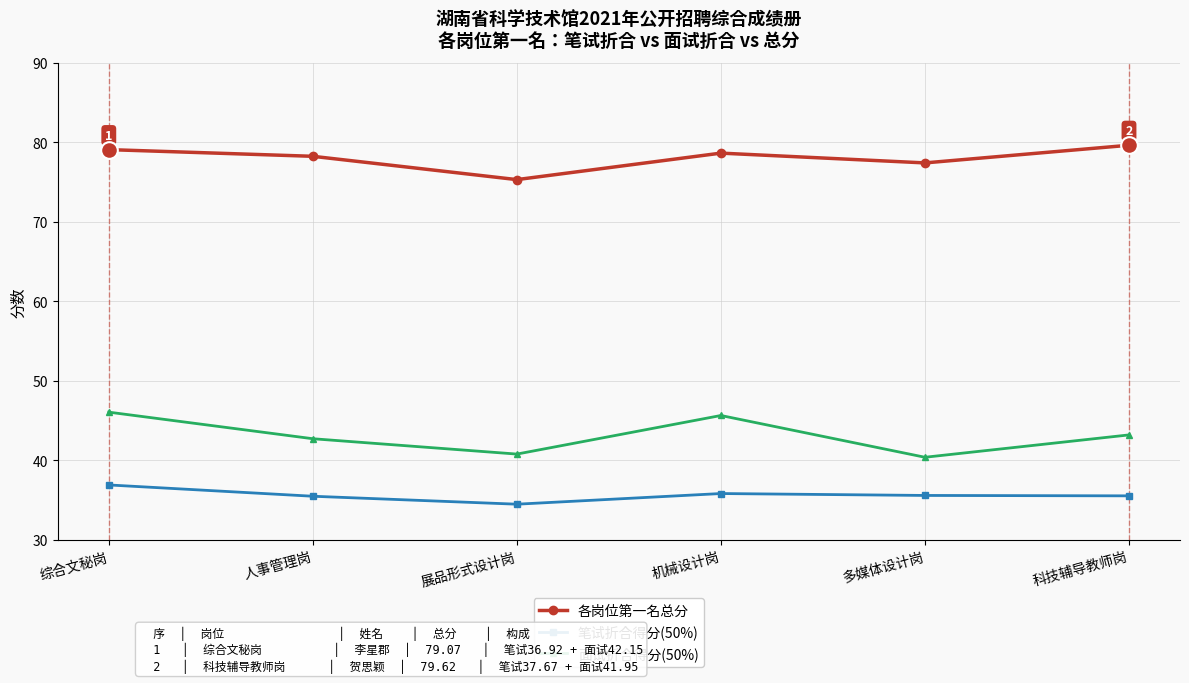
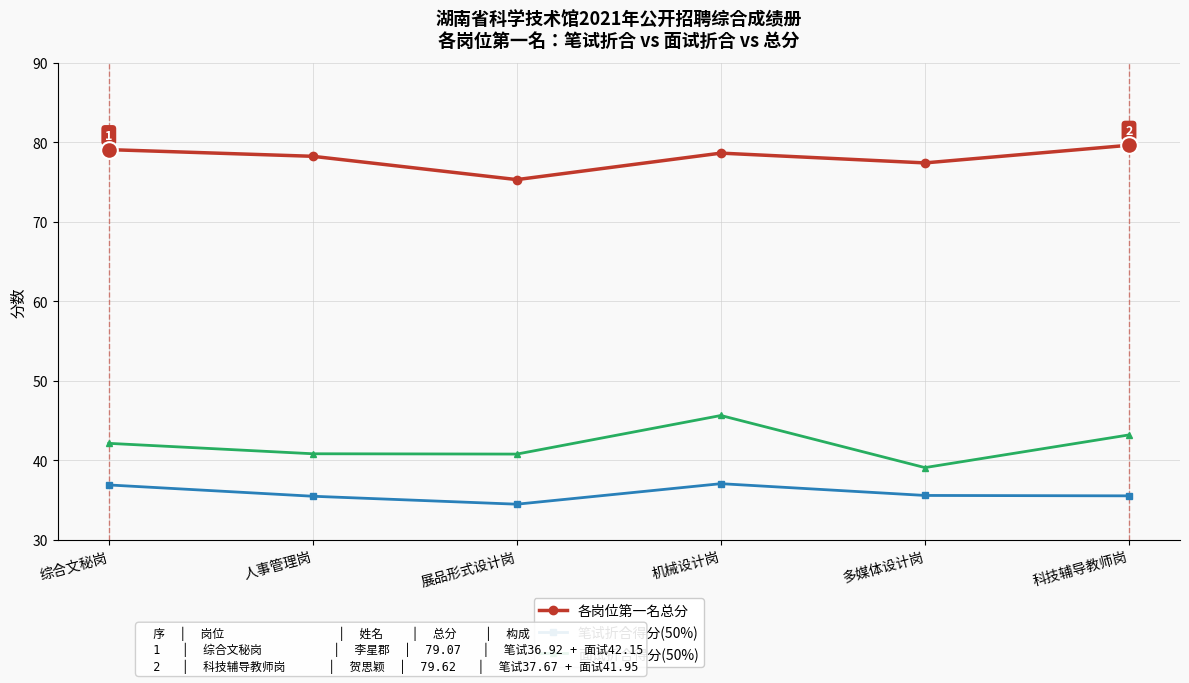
面试折合得分(50%), 综合文秘岗: 46 -> 42
面试折合得分(50%), 人事管理岗: 43 -> 41
笔试折合得分(50%), 机械设计岗: 36 -> 37
面试折合得分(50%), 多媒体设计岗: 40 -> 39
